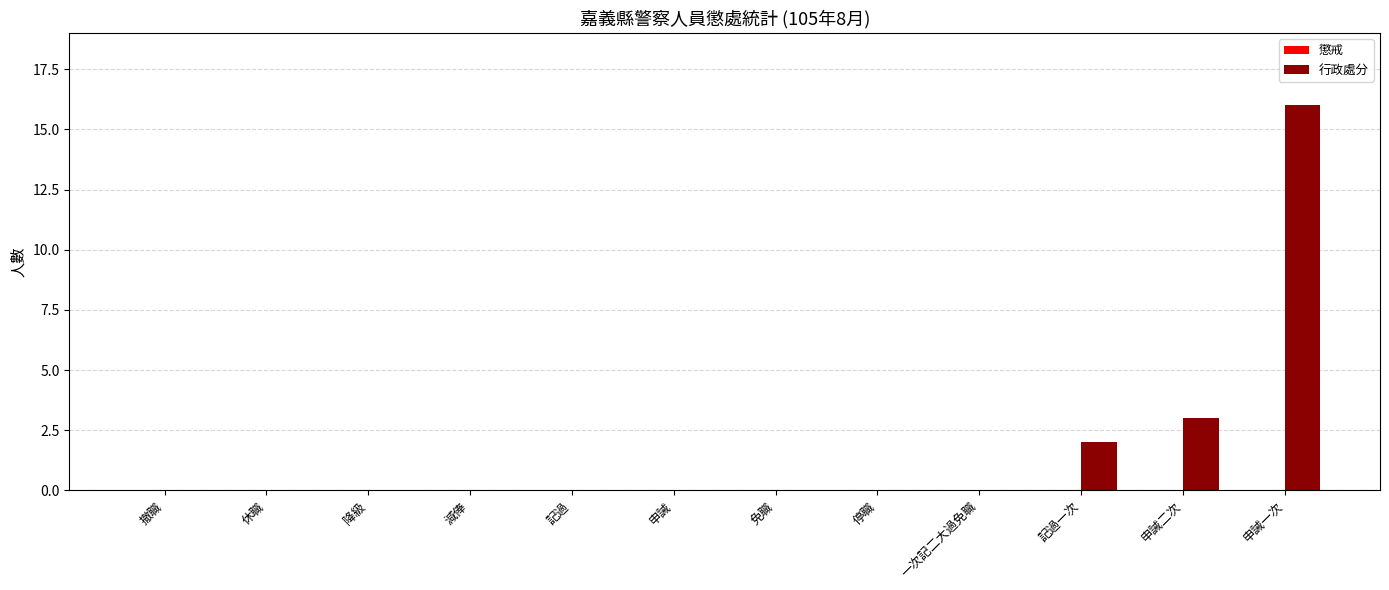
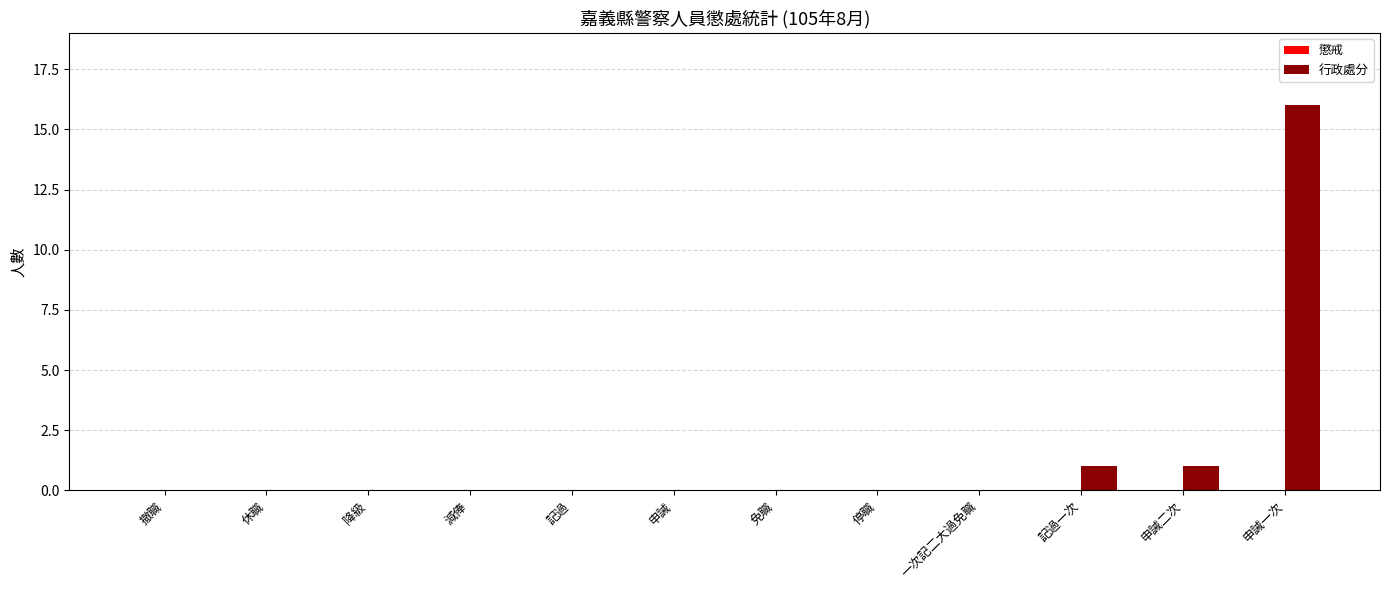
行政處分, 記過一次: 2 -> 1
行政處分, 申誡二次: 3 -> 1
